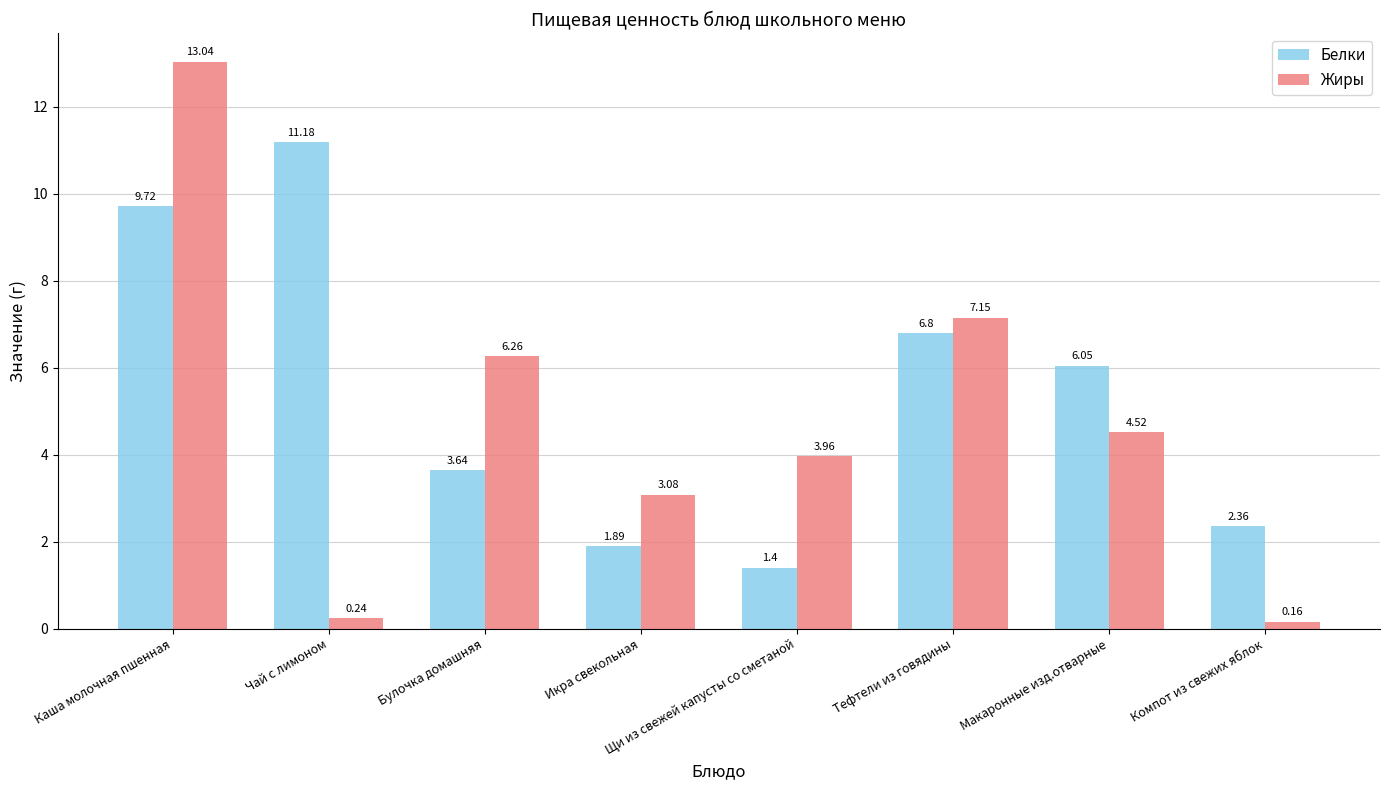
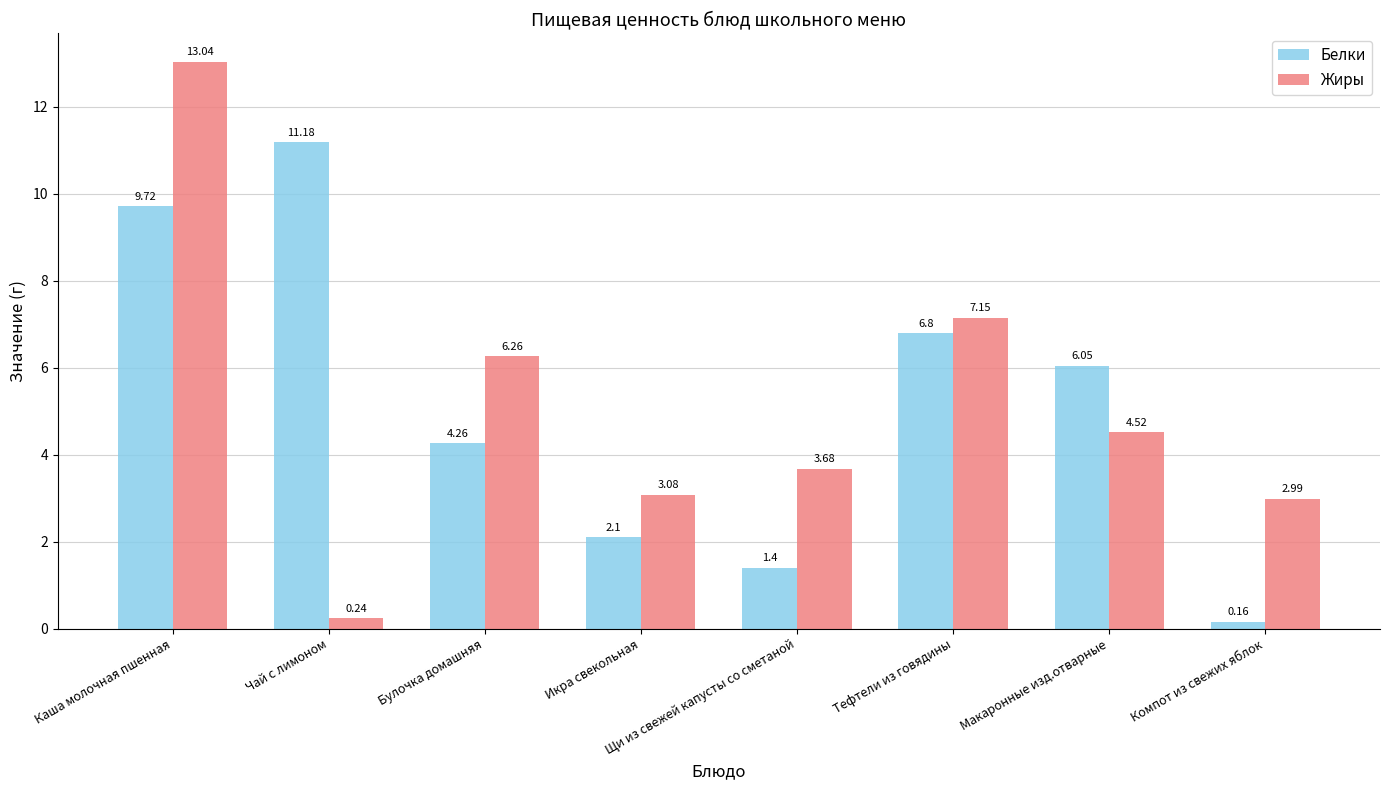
Белки, Булочка домашняя: 3.64 -> 4.26
Белки, Икра свекольная: 1.89 -> 2.1
Жиры, Щи из свежей капусты со сметаной: 3.96 -> 3.68
Белки, Компот из свежих яблок: 2.36 -> 0.16
Жиры, Компот из свежих яблок: 0.16 -> 2.99
